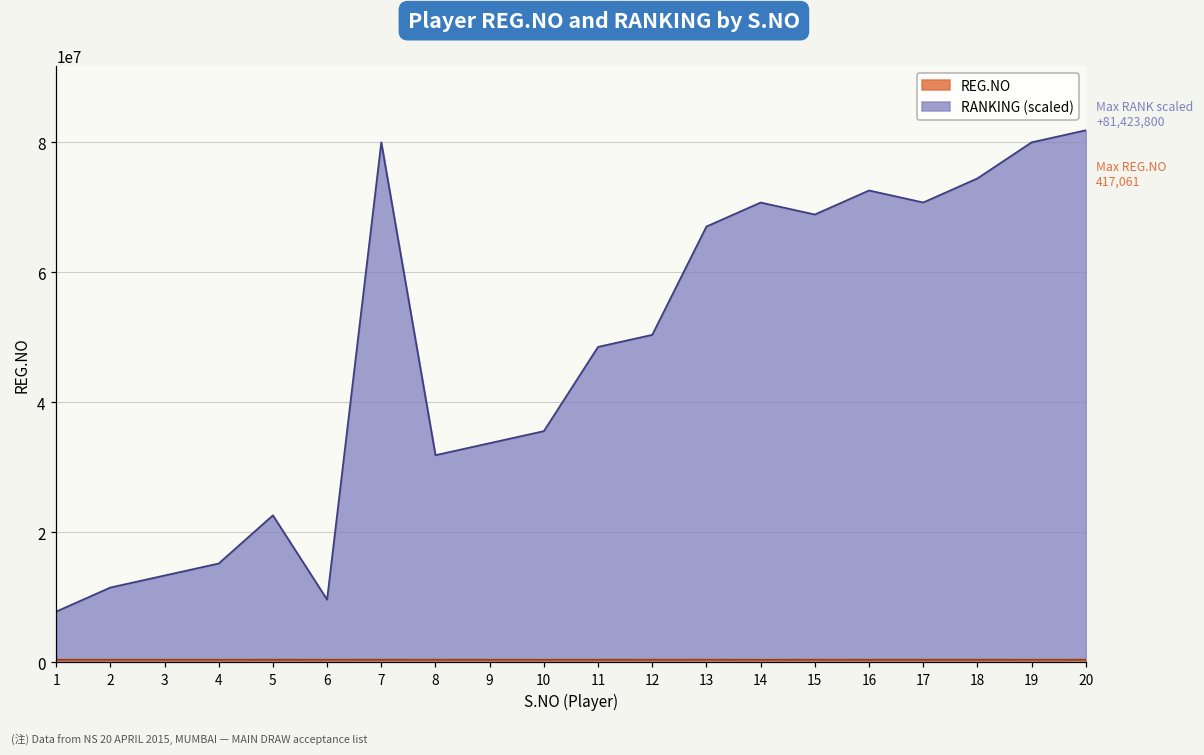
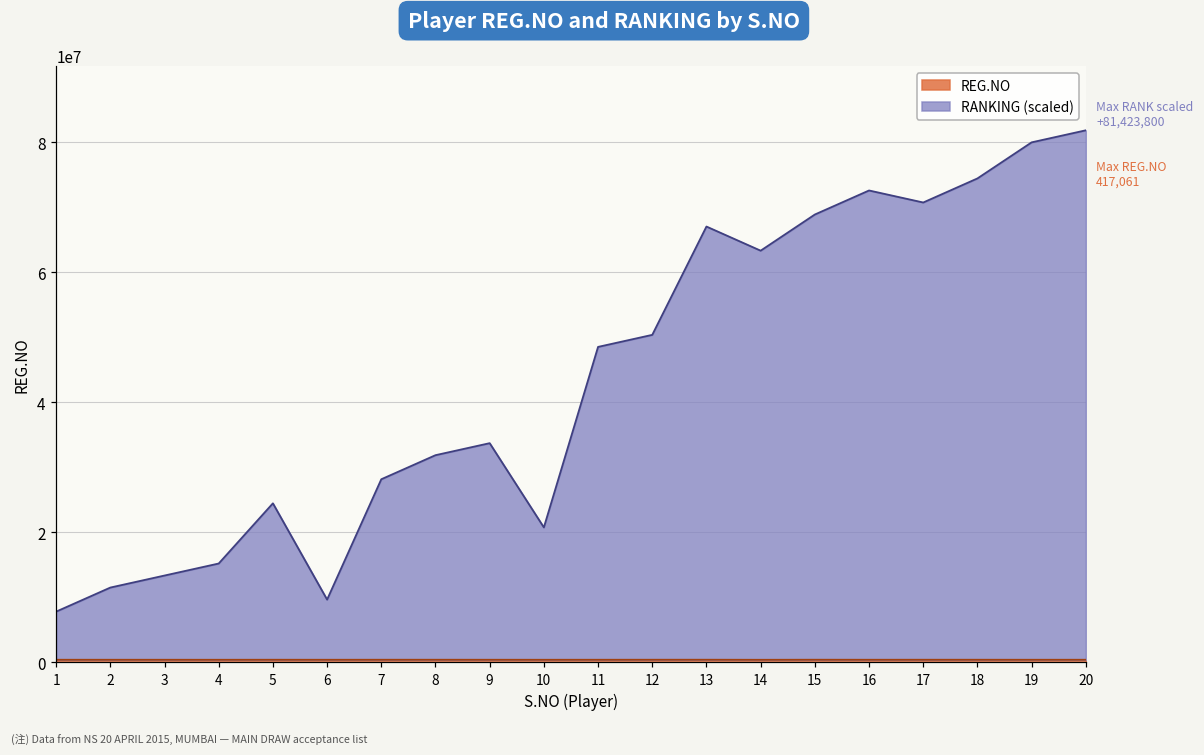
RANKING (scaled), 5: 22000000 -> 24000000
RANKING (scaled), 7: 80000000 -> 28000000
RANKING (scaled), 10: 35000000 -> 20000000
RANKING (scaled), 14: 70000000 -> 63000000
